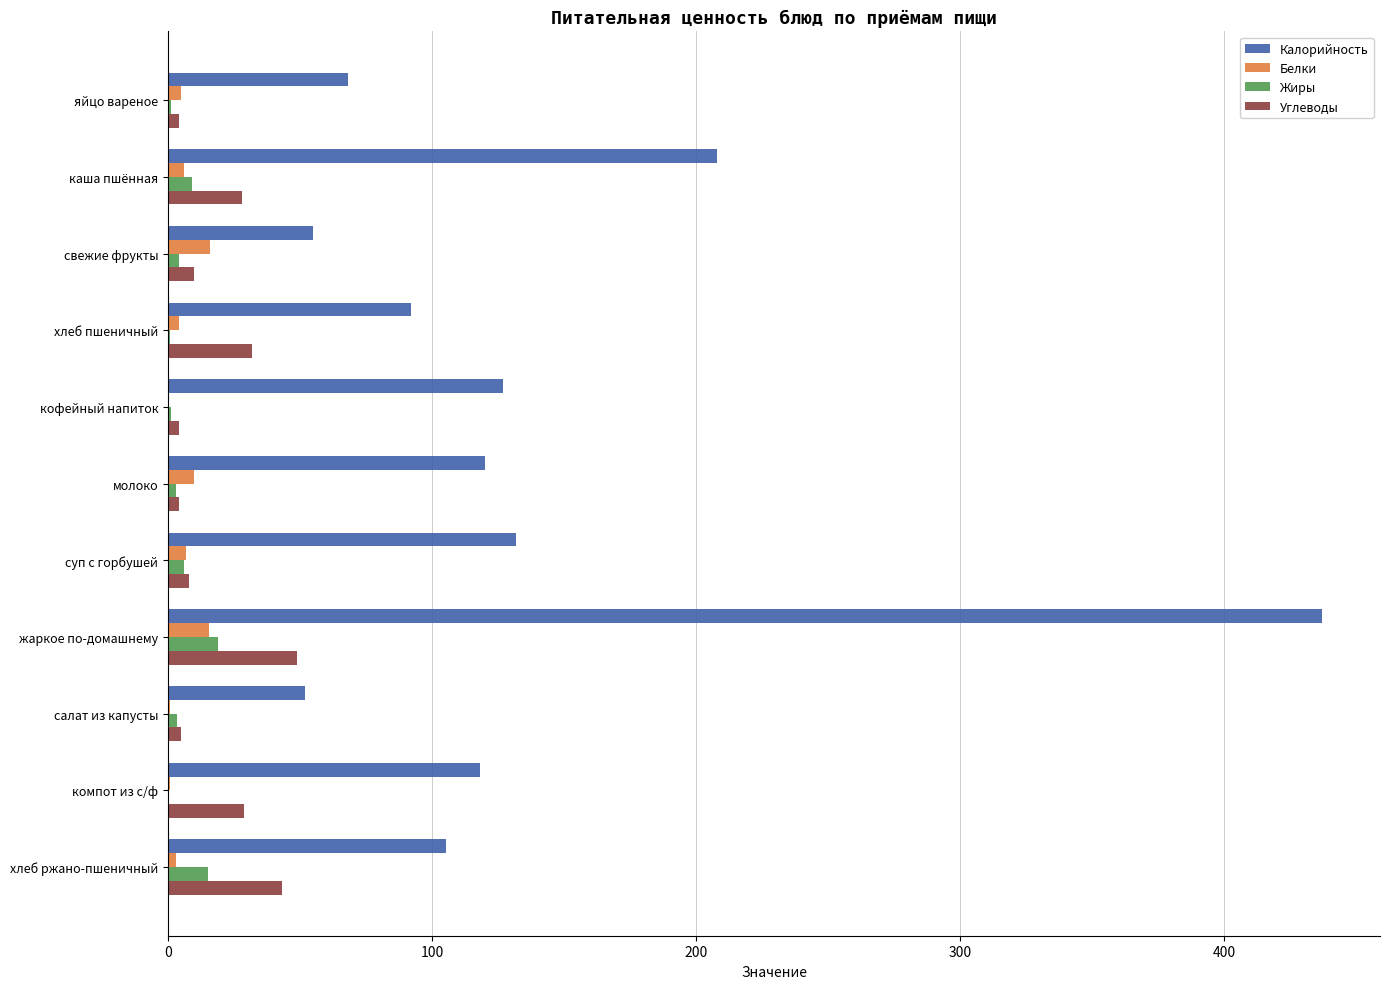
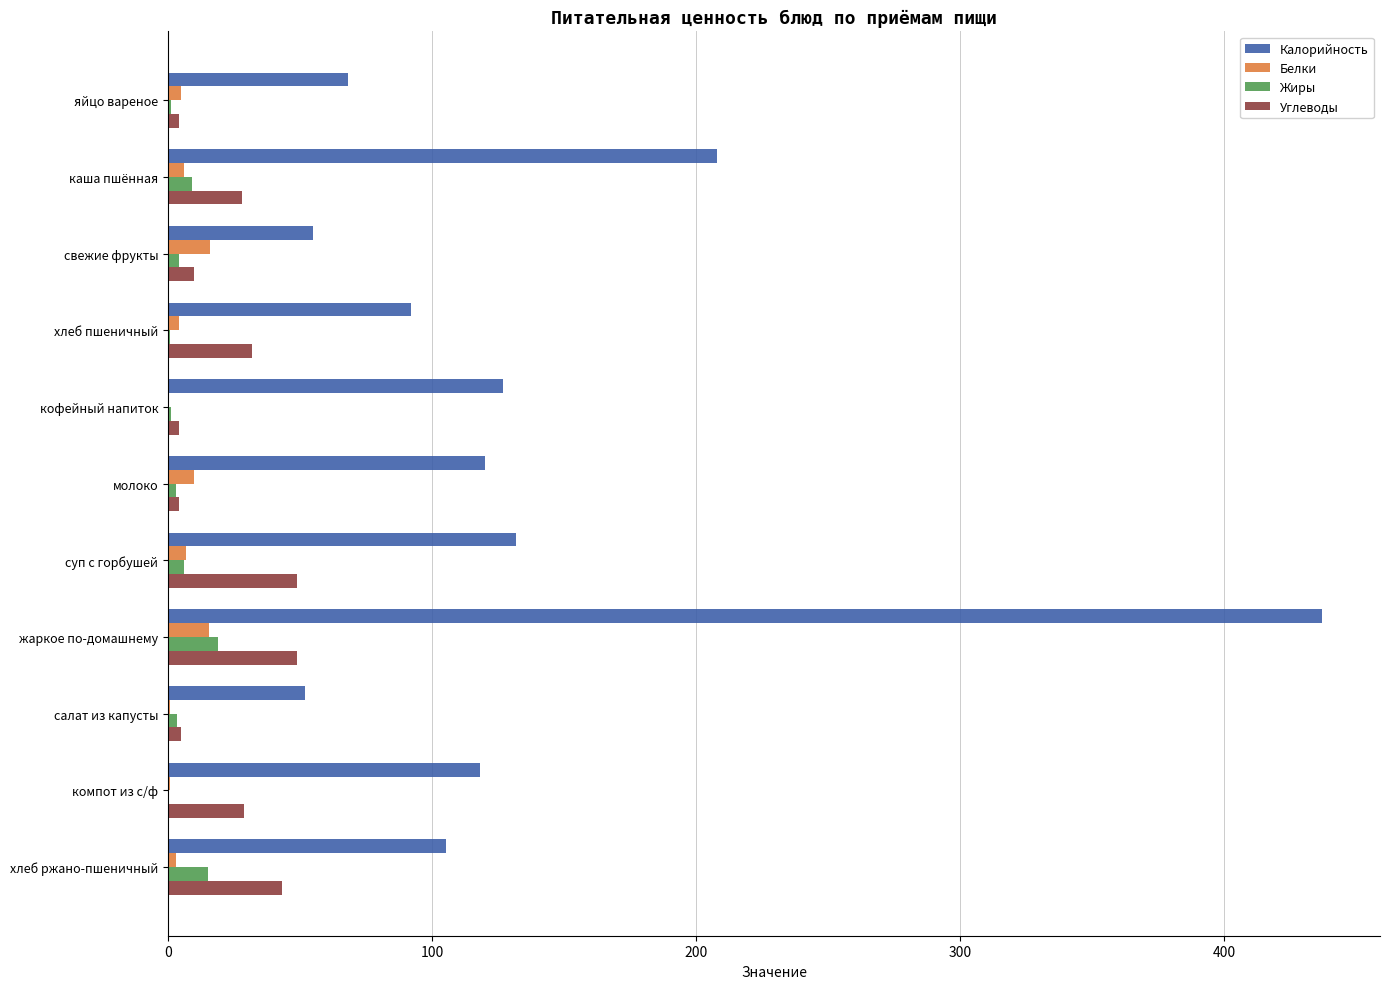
Углеводы, суп с горбушей: 8 -> 49
